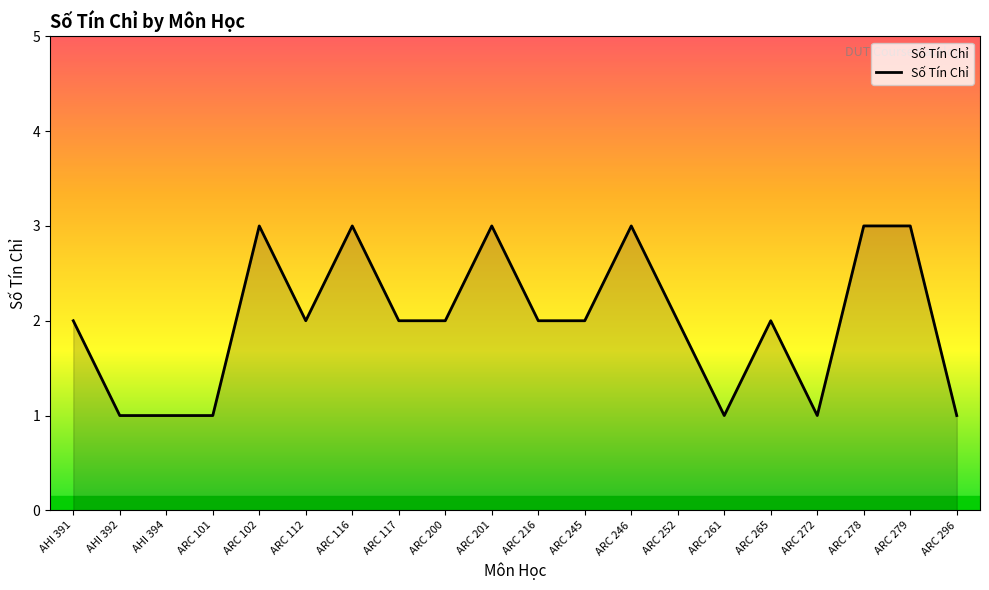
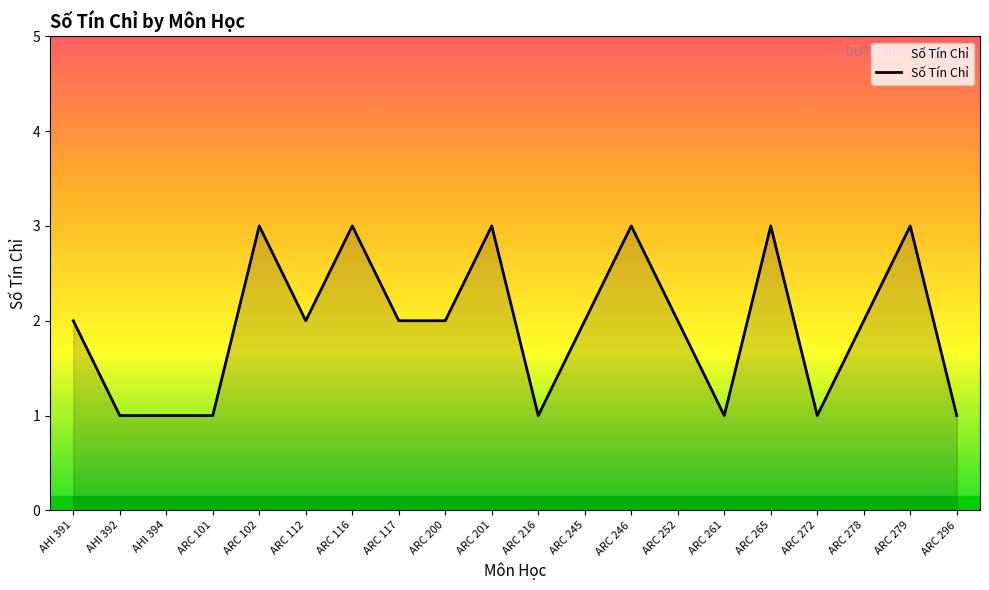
ARC 216: 2 -> 1
ARC 265: 2 -> 3
ARC 278: 3 -> 2
